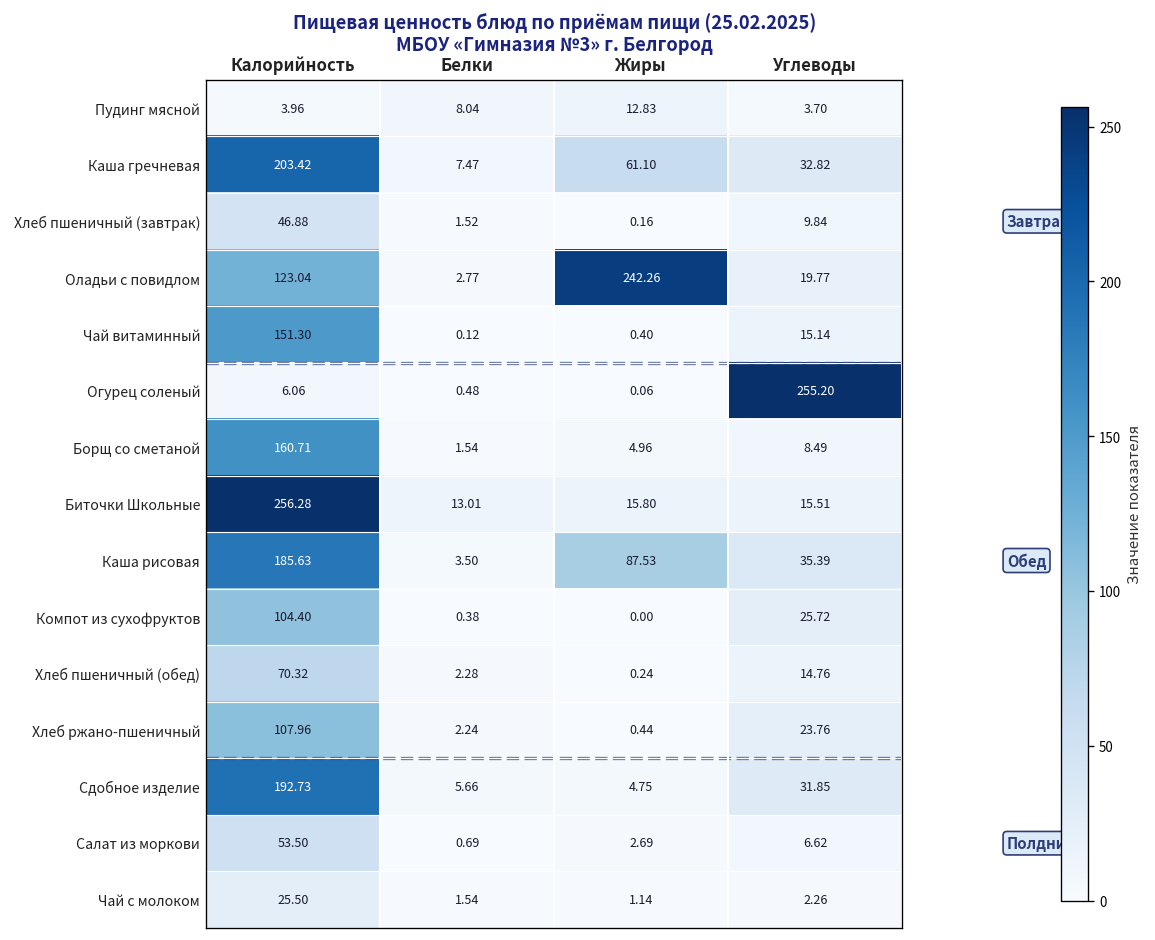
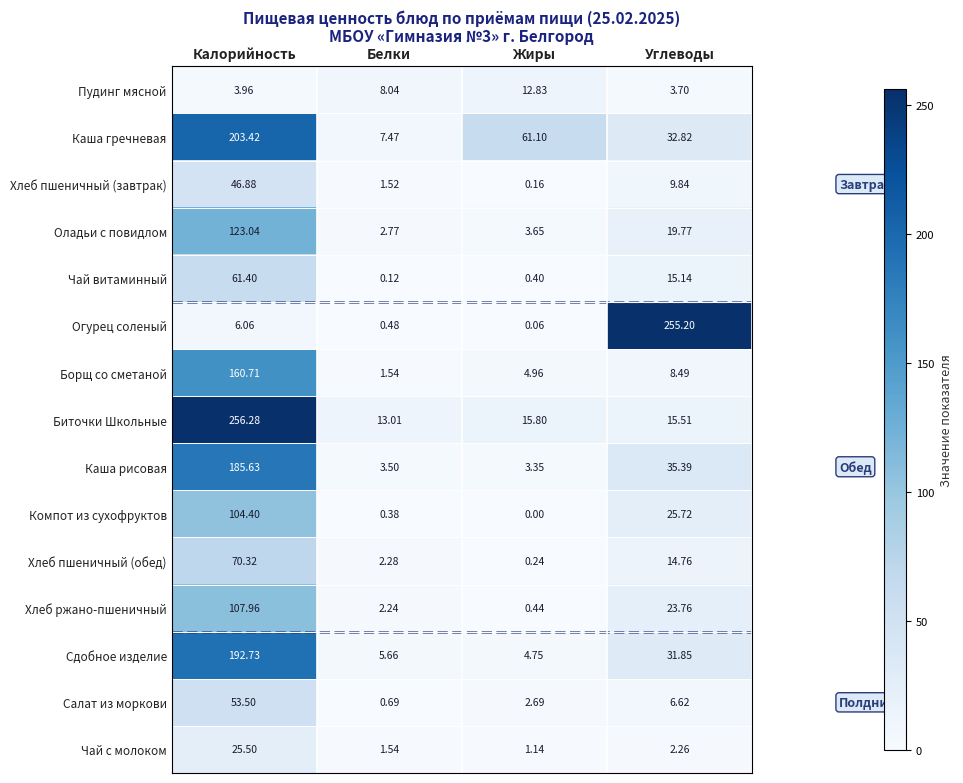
Оладьи с повидлом, Жиры: 242.26 -> 3.65
Чай витаминный, Калорийность: 151.30 -> 61.40
Каша рисовая, Жиры: 87.53 -> 3.35
